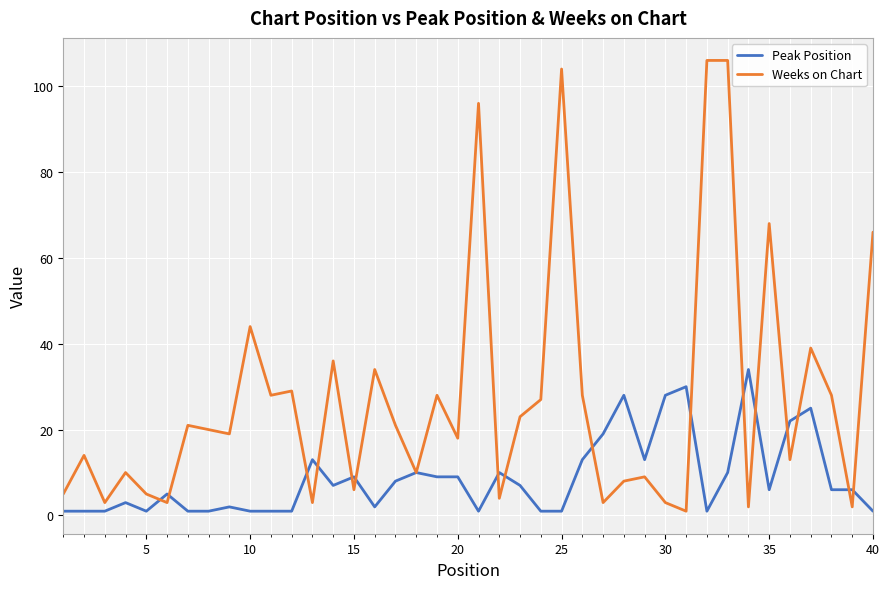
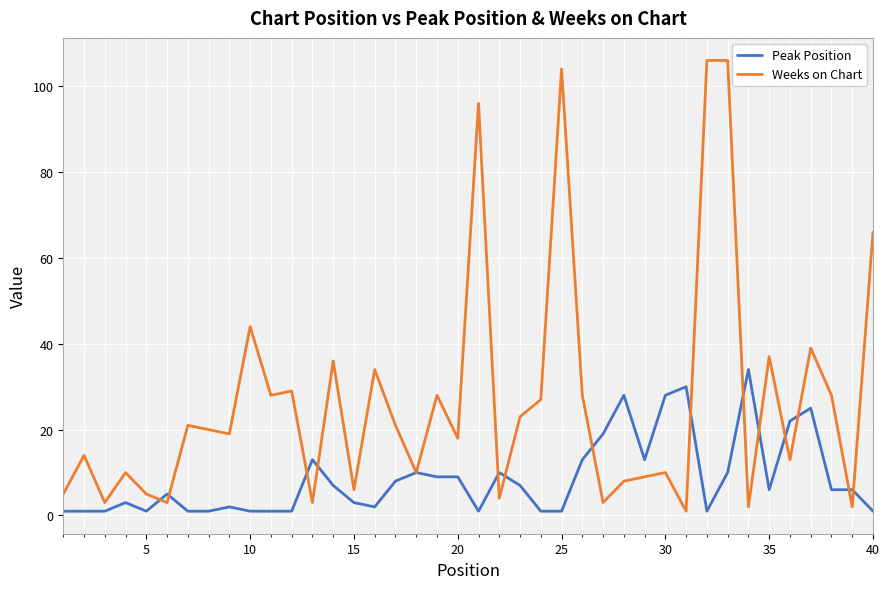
Peak Position, 15: 9 -> 3
Weeks on Chart, 30: 3 -> 10
Weeks on Chart, 35: 68 -> 37
